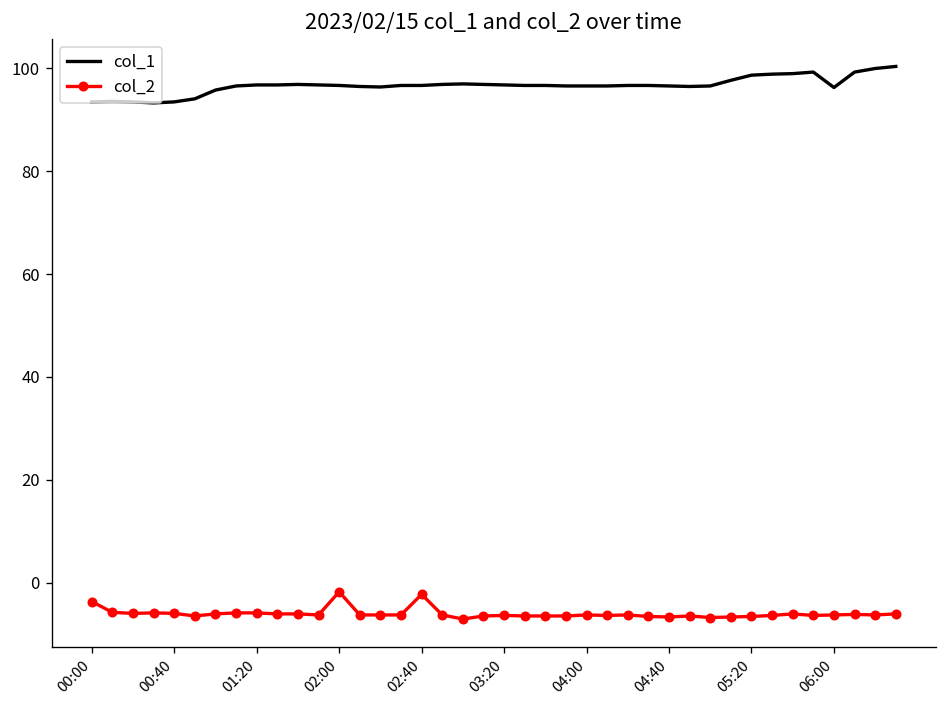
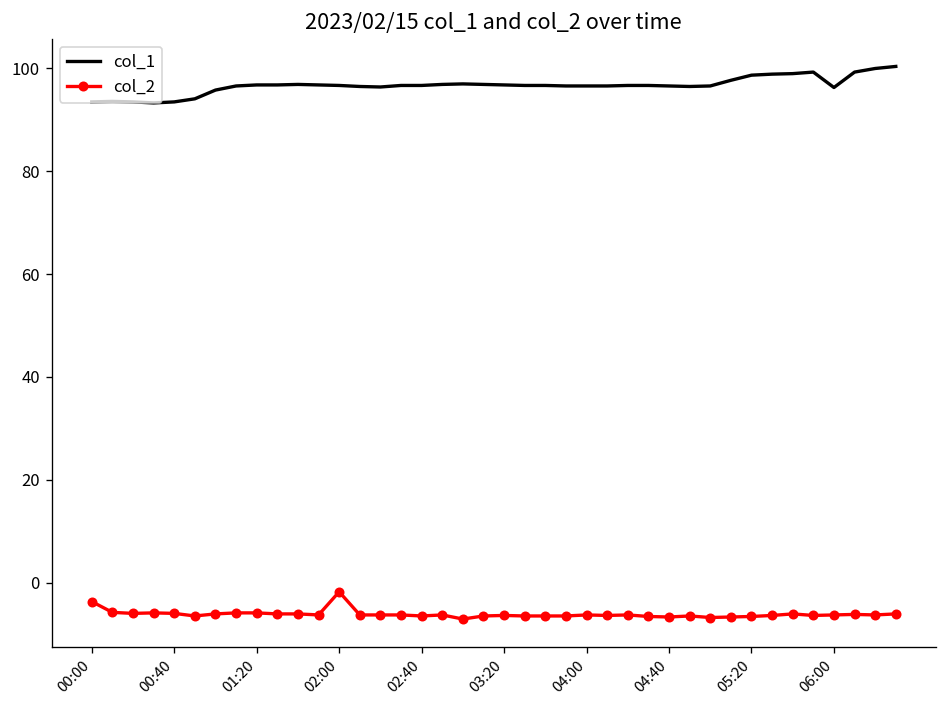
col_2, 02:40: -2 -> -7
